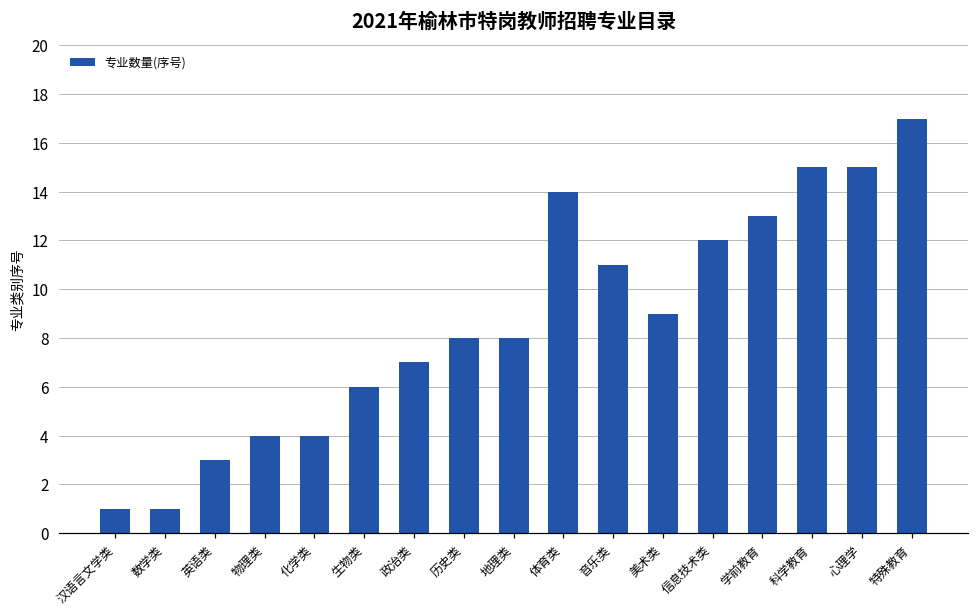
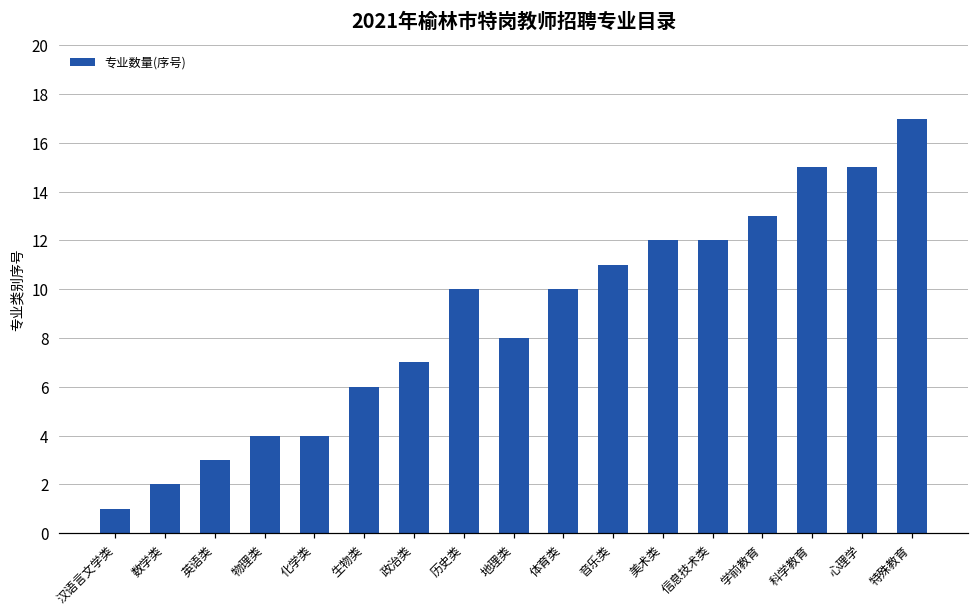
数学类: 1 -> 2
历史类: 8 -> 10
体育类: 14 -> 10
美术类: 9 -> 12
